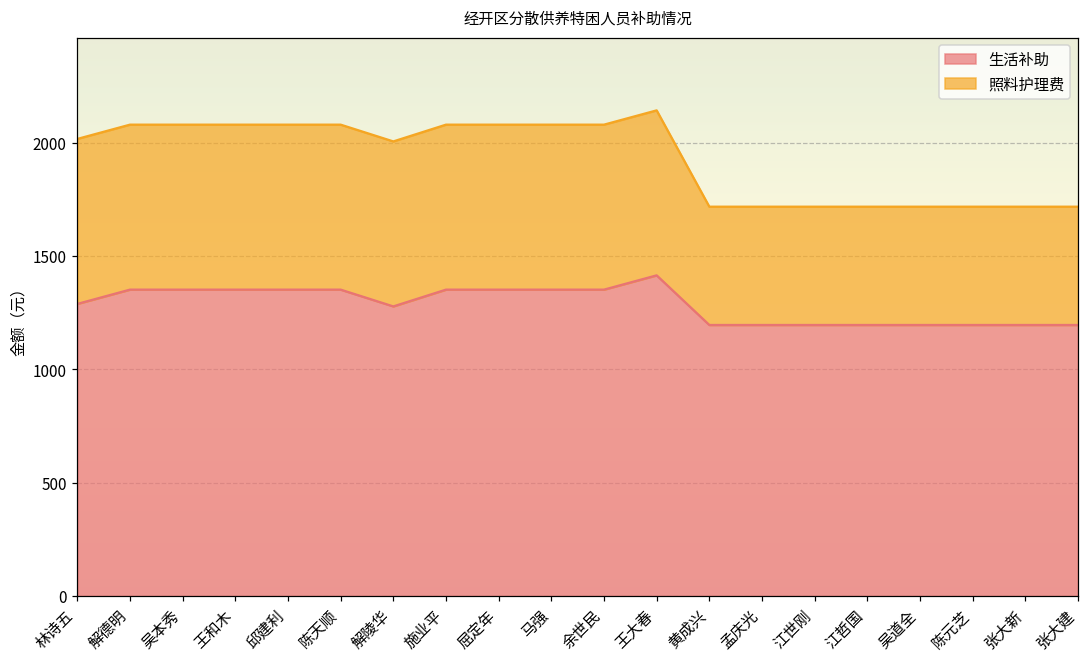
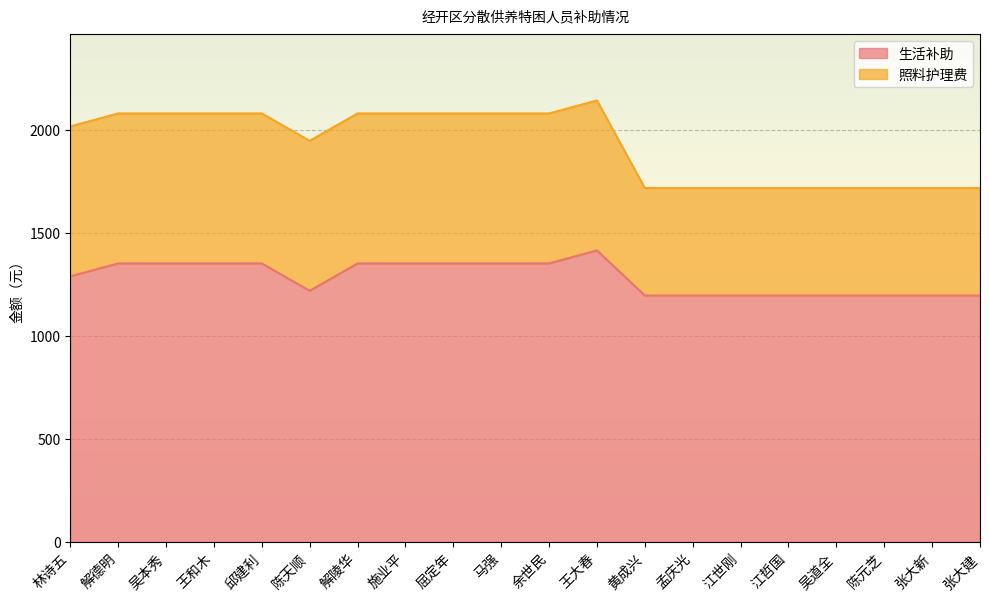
生活补助, 陈天顺: 1350 -> 1220
生活补助, 解陵华: 1280 -> 1350
